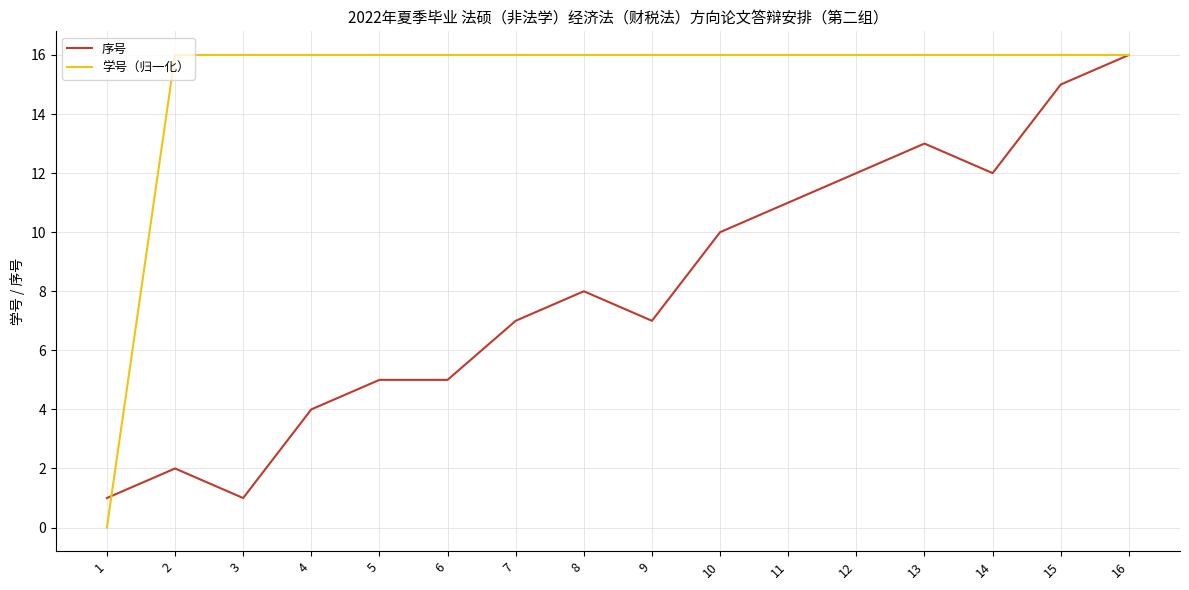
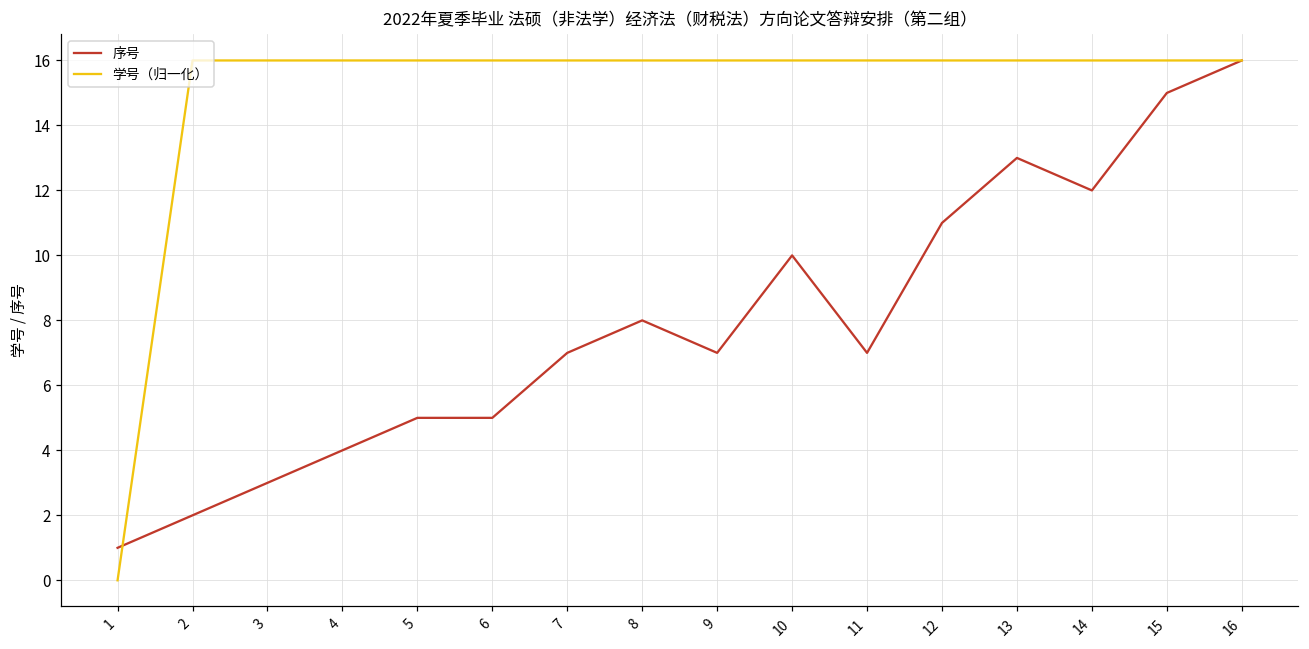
序号, 3: 1 -> 3
序号, 11: 11 -> 7
序号, 12: 12 -> 11
